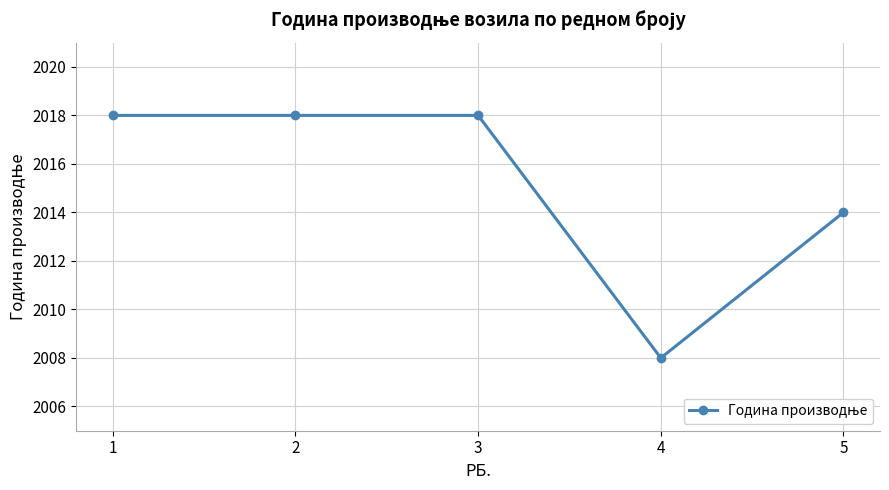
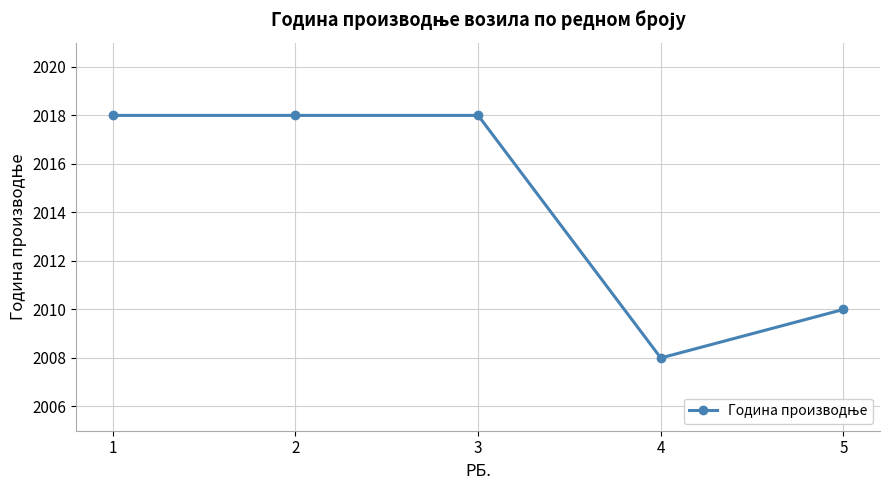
5: 2014 -> 2010
